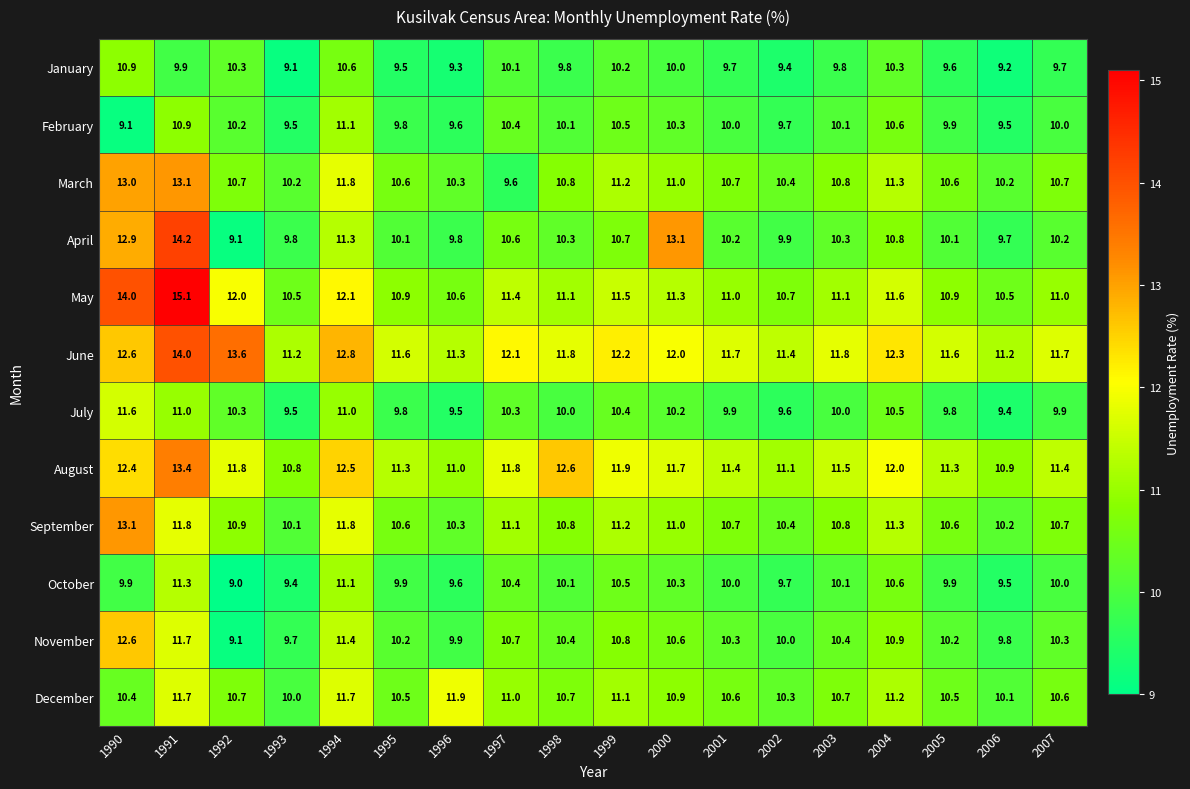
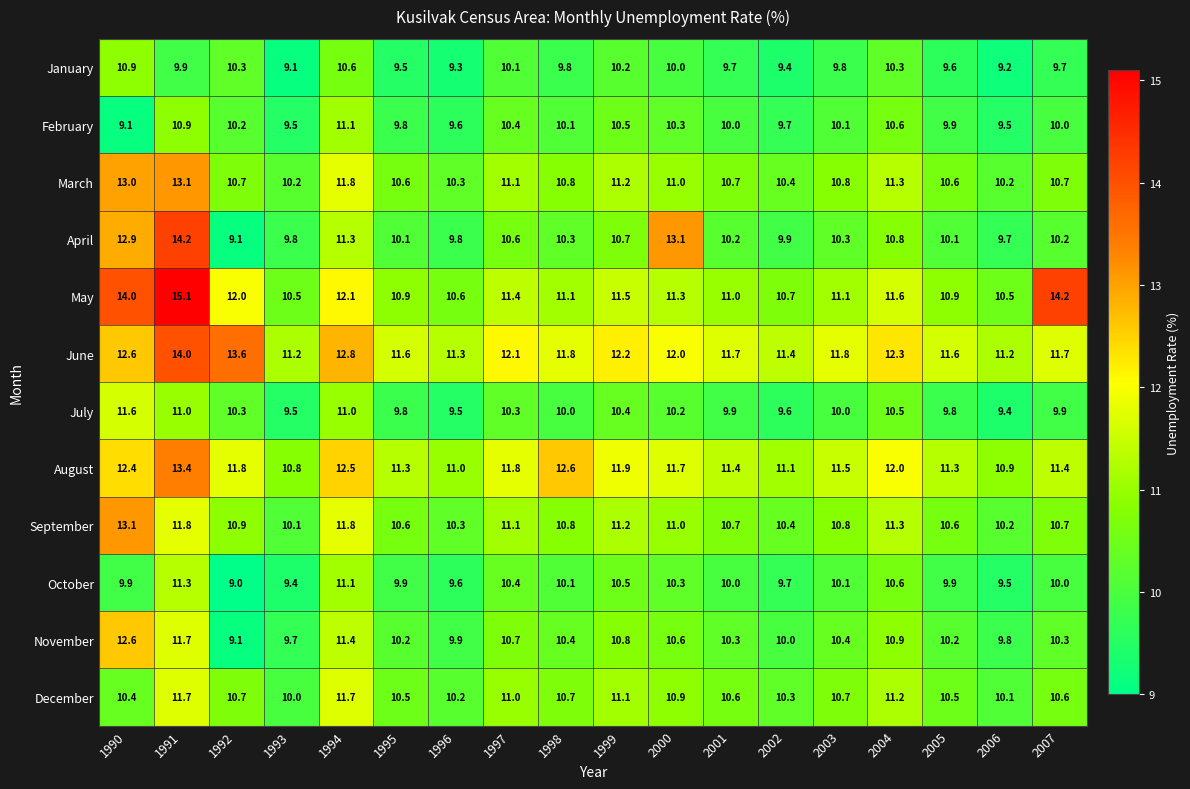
March, 1997: 9.6 -> 11.1
May, 2007: 11.0 -> 14.2
December, 1996: 11.9 -> 10.2
